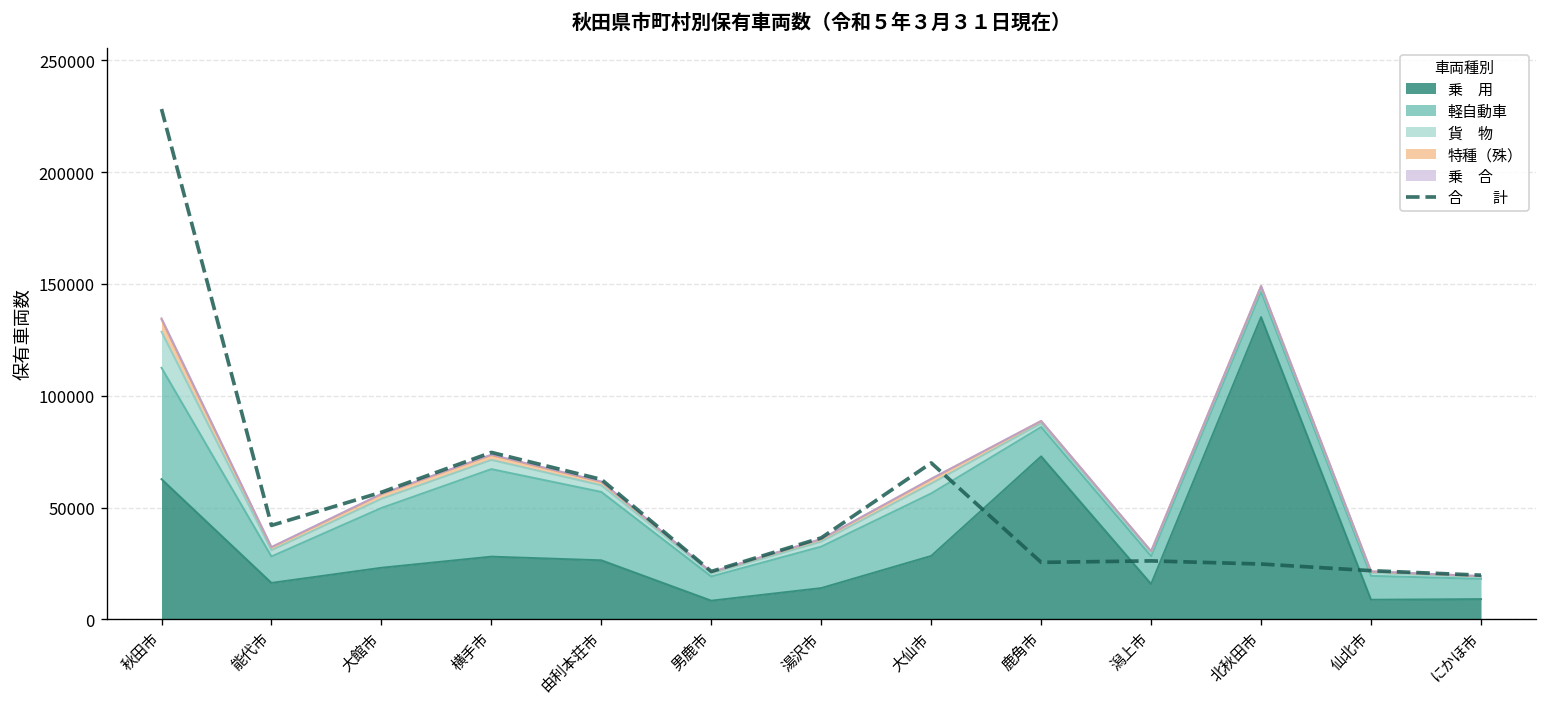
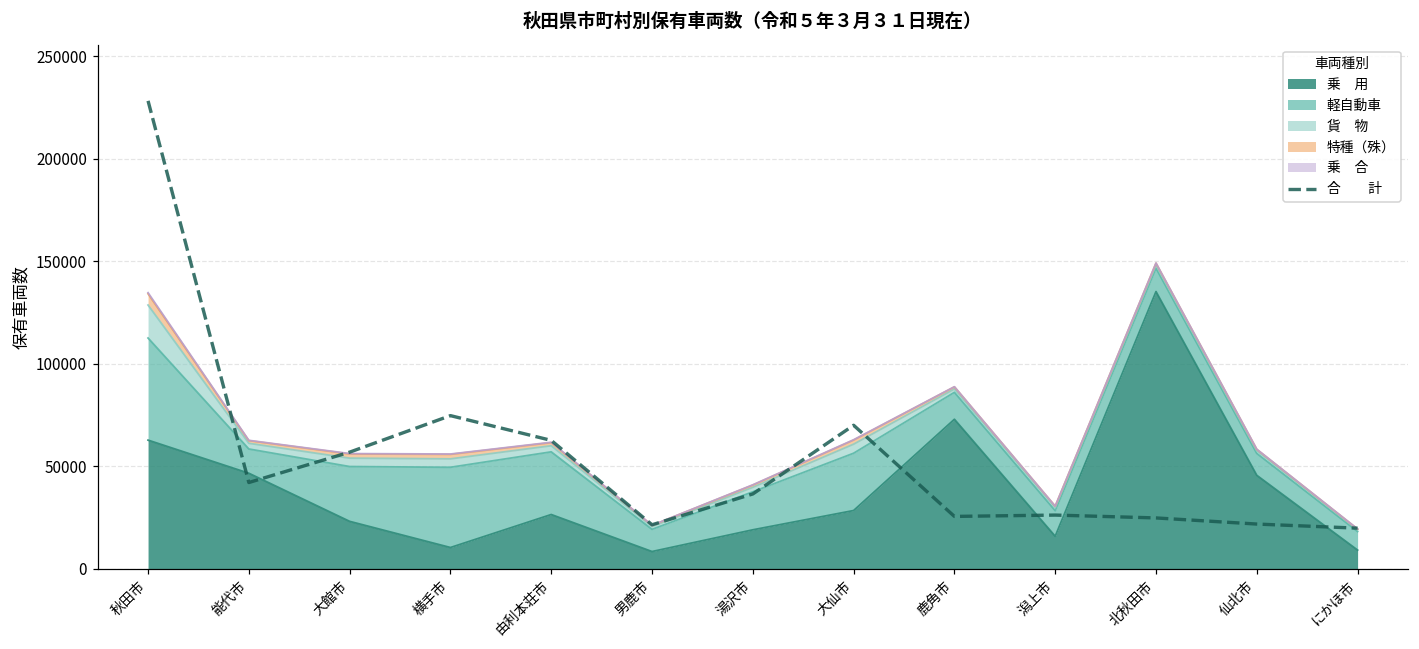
乗 用, 能代市: 16000 -> 47000
乗 用, 横手市: 28000 -> 10000
乗 用, 湯沢市: 14000 -> 19000
乗 用, 仙北市: 9000 -> 46000
